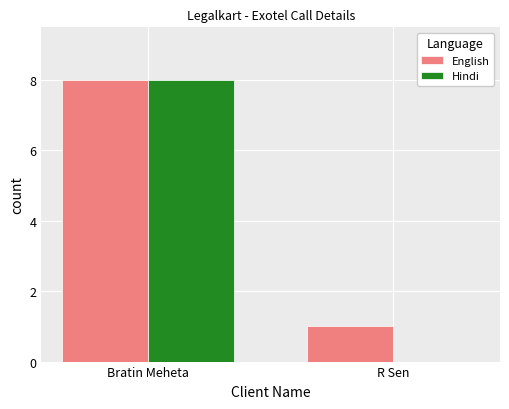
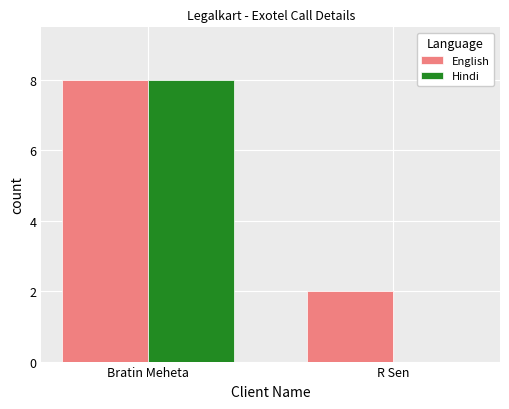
English, R Sen: 1 -> 2
